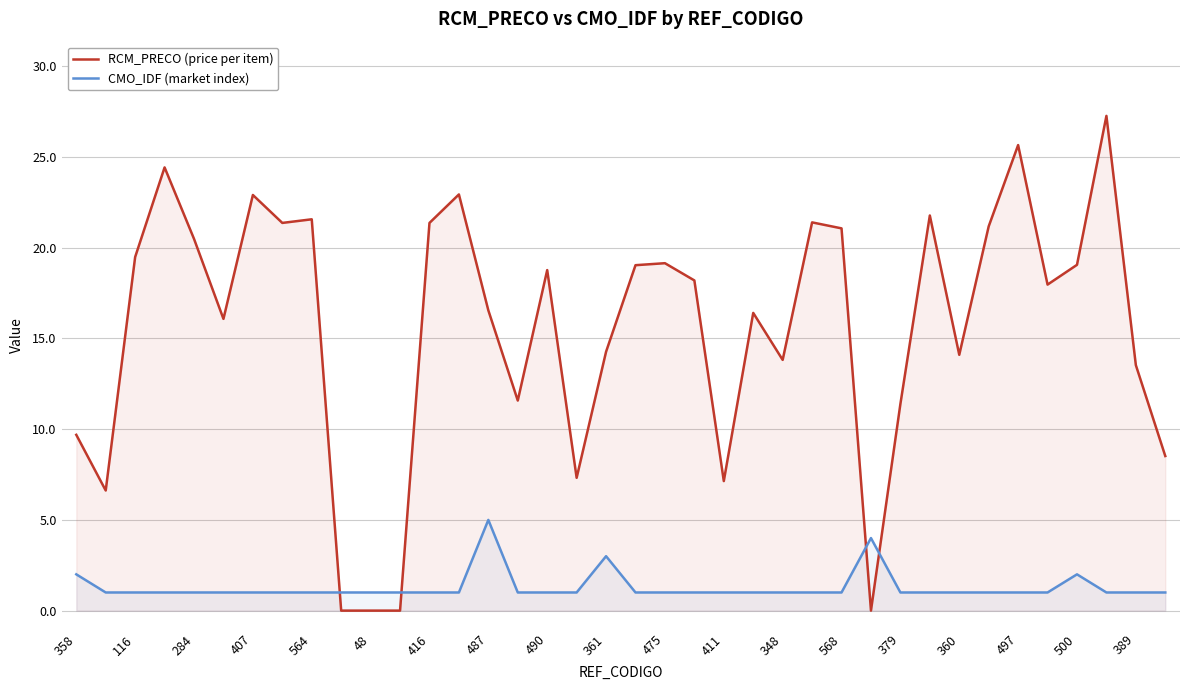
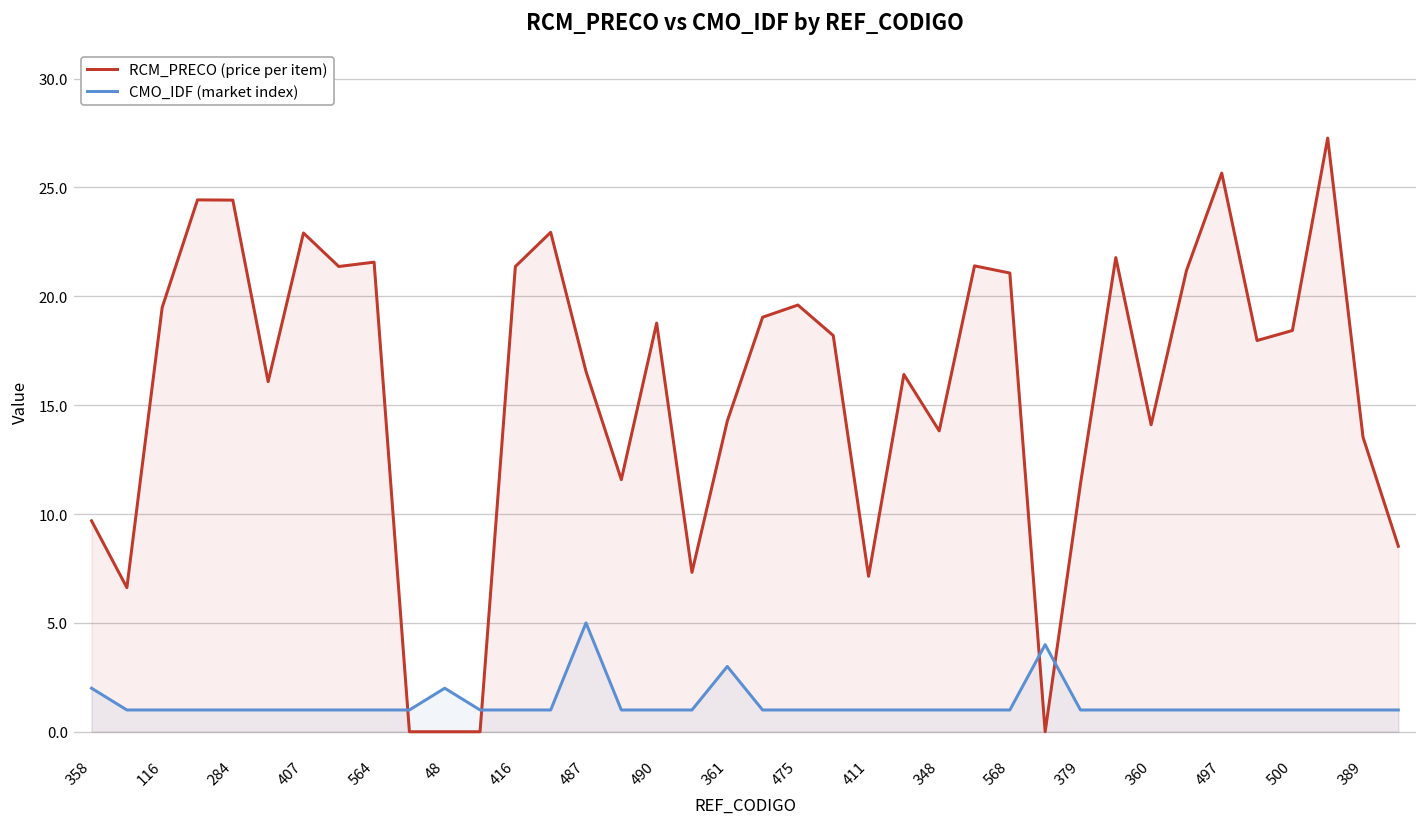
RCM_PRECO (price per item), 284: 20.5 -> 24.4
CMO_IDF (market index), 48: 1 -> 2
RCM_PRECO (price per item), 475: 19.2 -> 19.6
RCM_PRECO (price per item), 500: 19.1 -> 18.4
CMO_IDF (market index), 500: 2 -> 1
